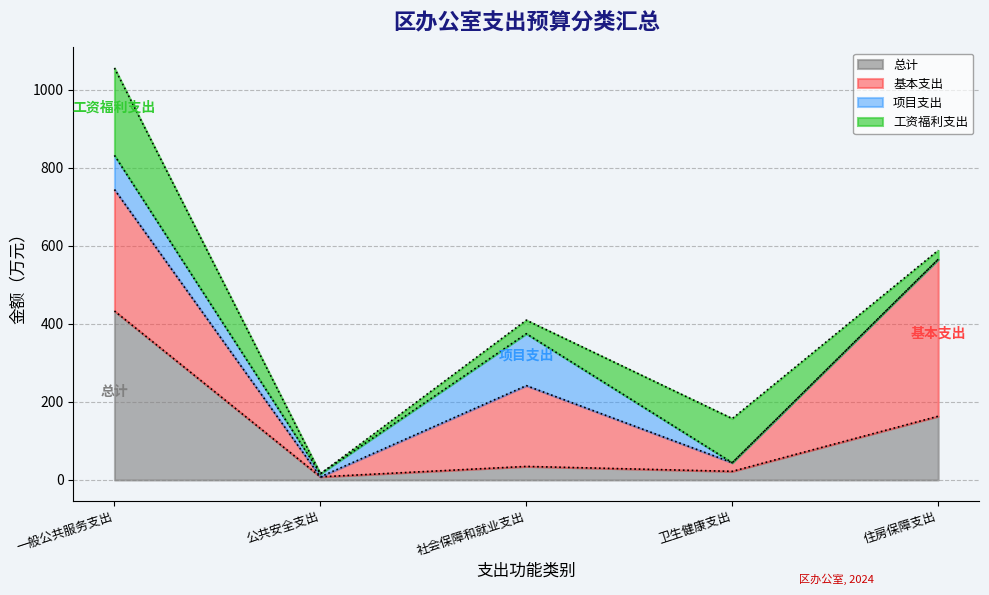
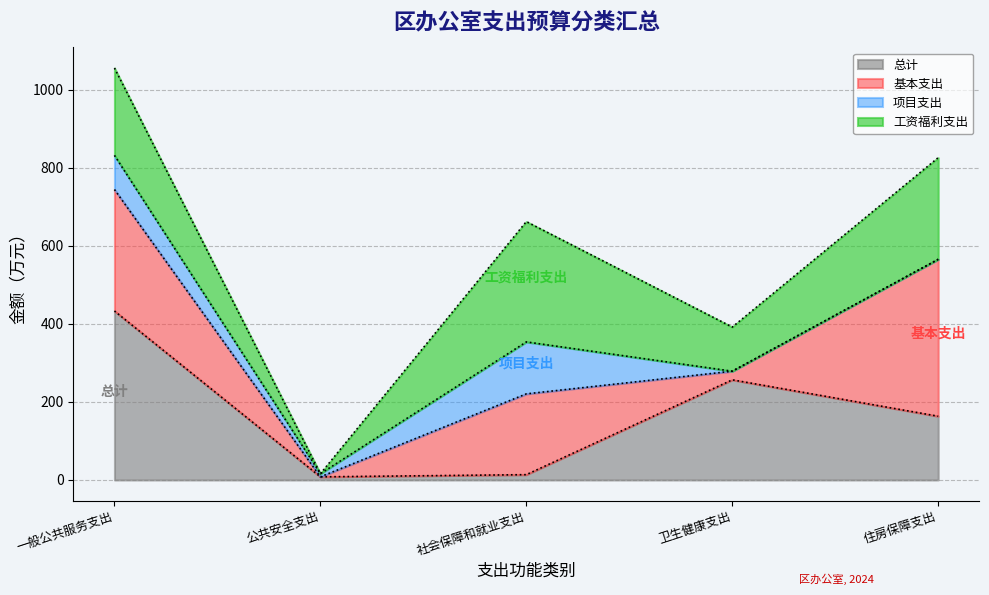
总计, 社会保障和就业支出: 30 -> 10
工资福利支出, 社会保障和就业支出: 30 -> 310
总计, 卫生健康支出: 20 -> 260
工资福利支出, 住房保障支出: 20 -> 260
